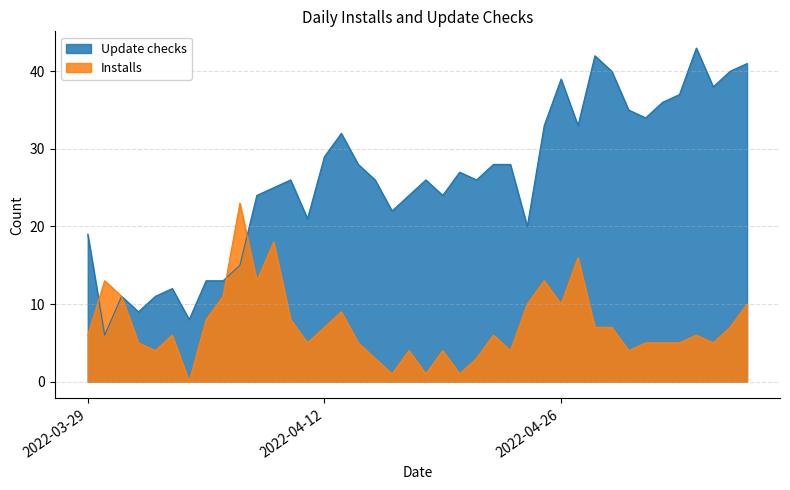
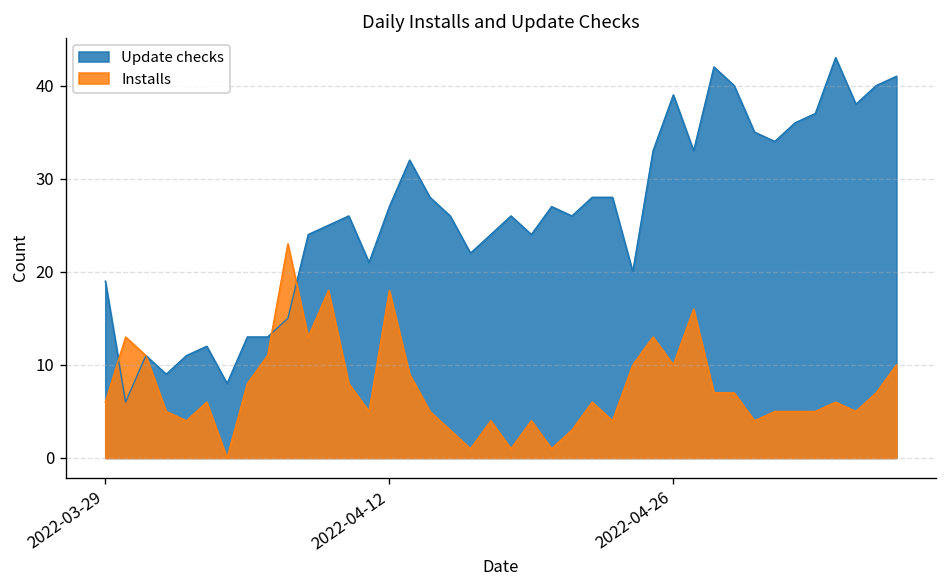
Update checks, 2022-04-12: 29 -> 27
Installs, 2022-04-12: 7 -> 18
